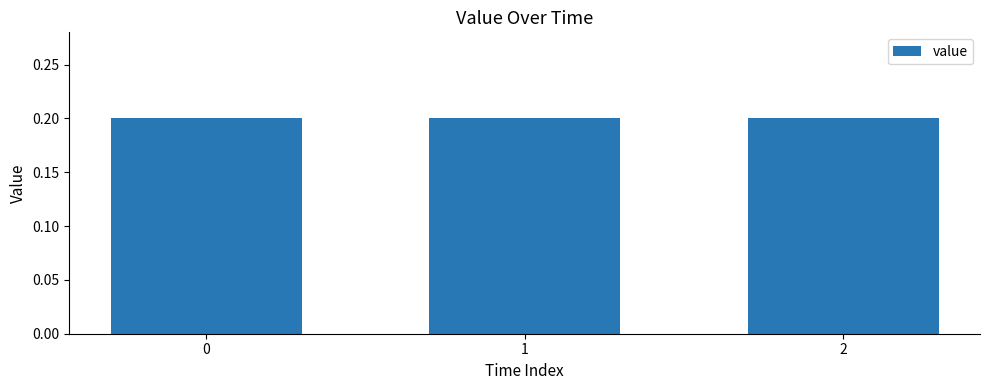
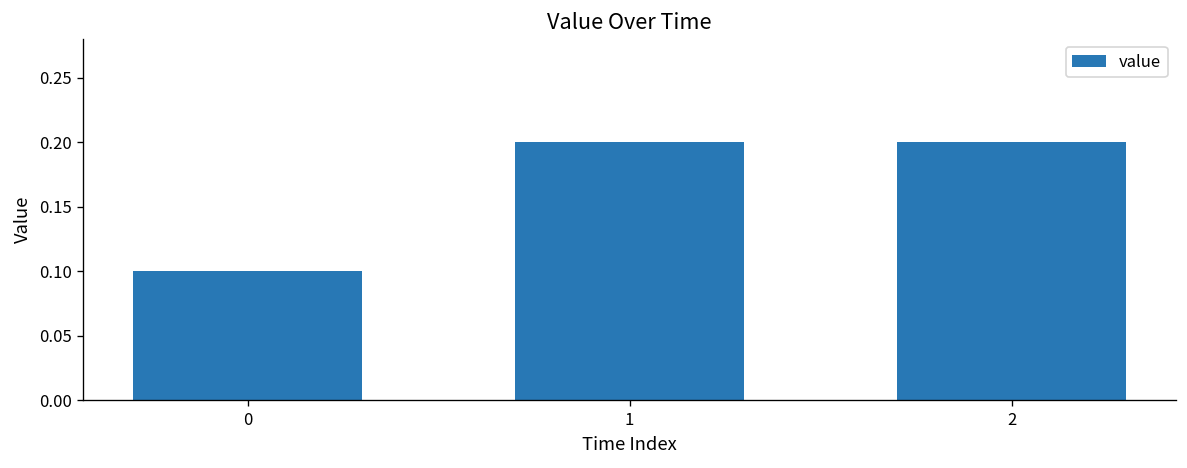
0: 0.2 -> 0.1
